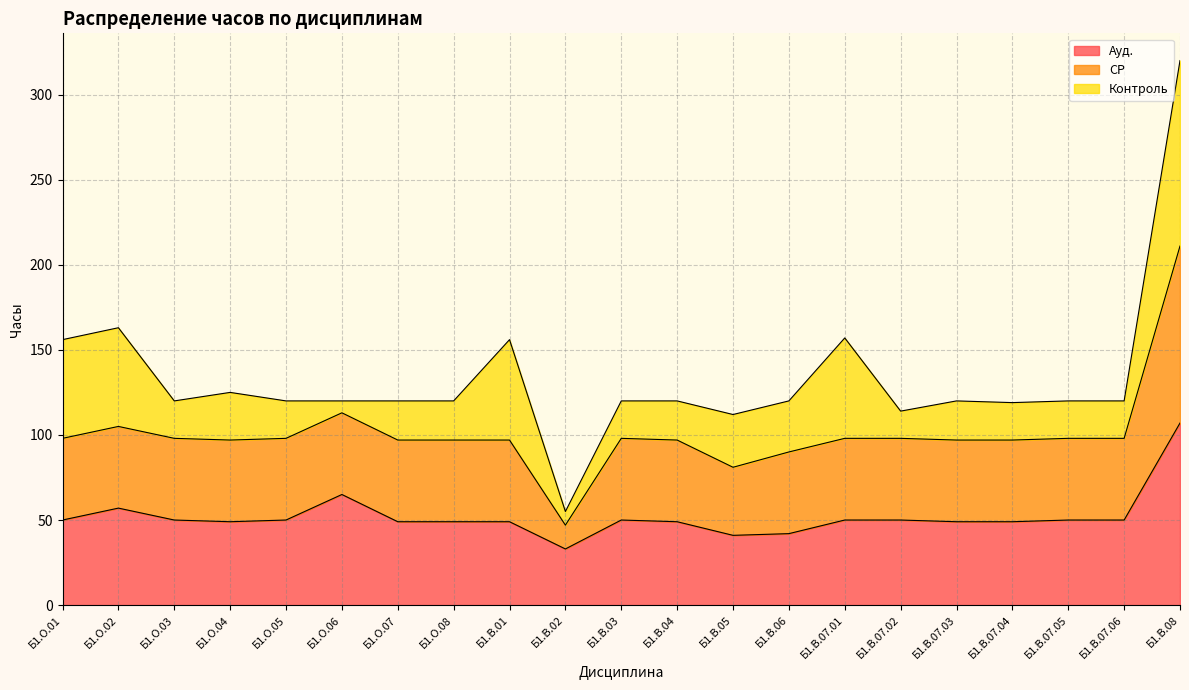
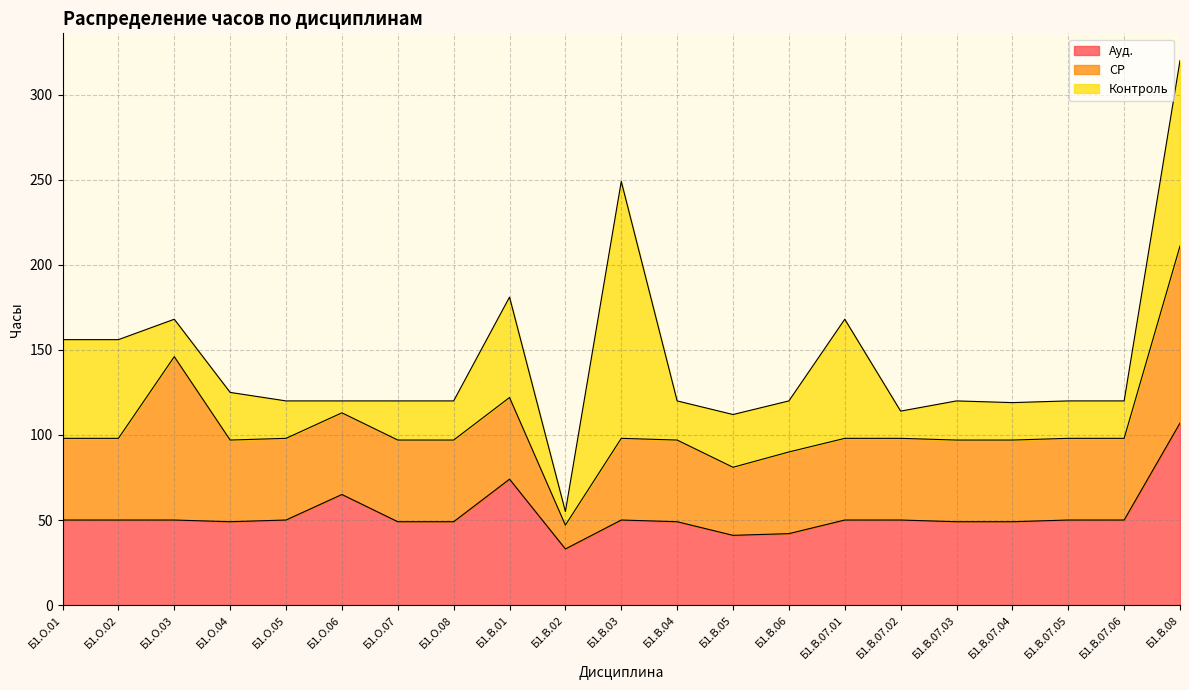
Ауд., Б1.О.02: 57 -> 50
СР, Б1.О.03: 48 -> 96
Ауд., Б1.В.01: 49 -> 74
Контроль, Б1.В.03: 22 -> 151
Контроль, Б1.В.07.01: 59 -> 70
